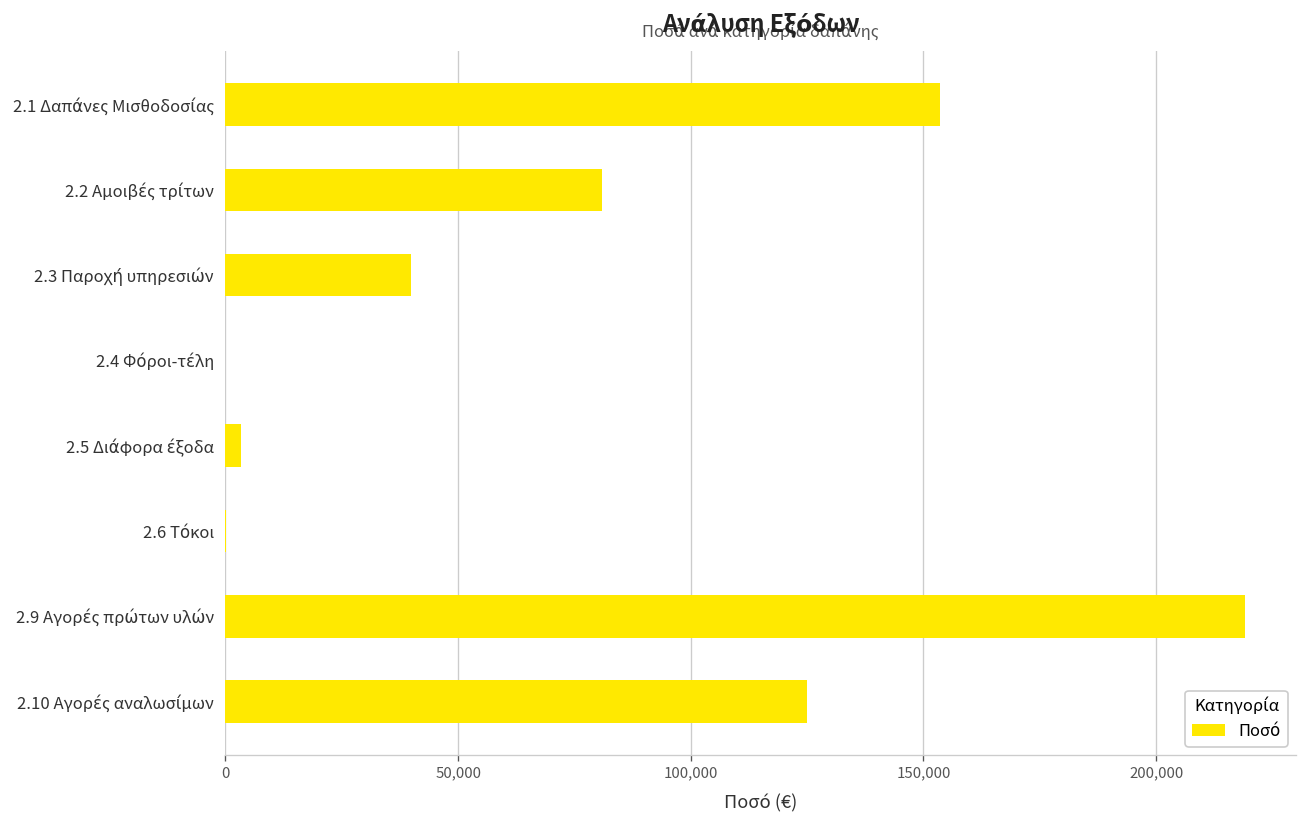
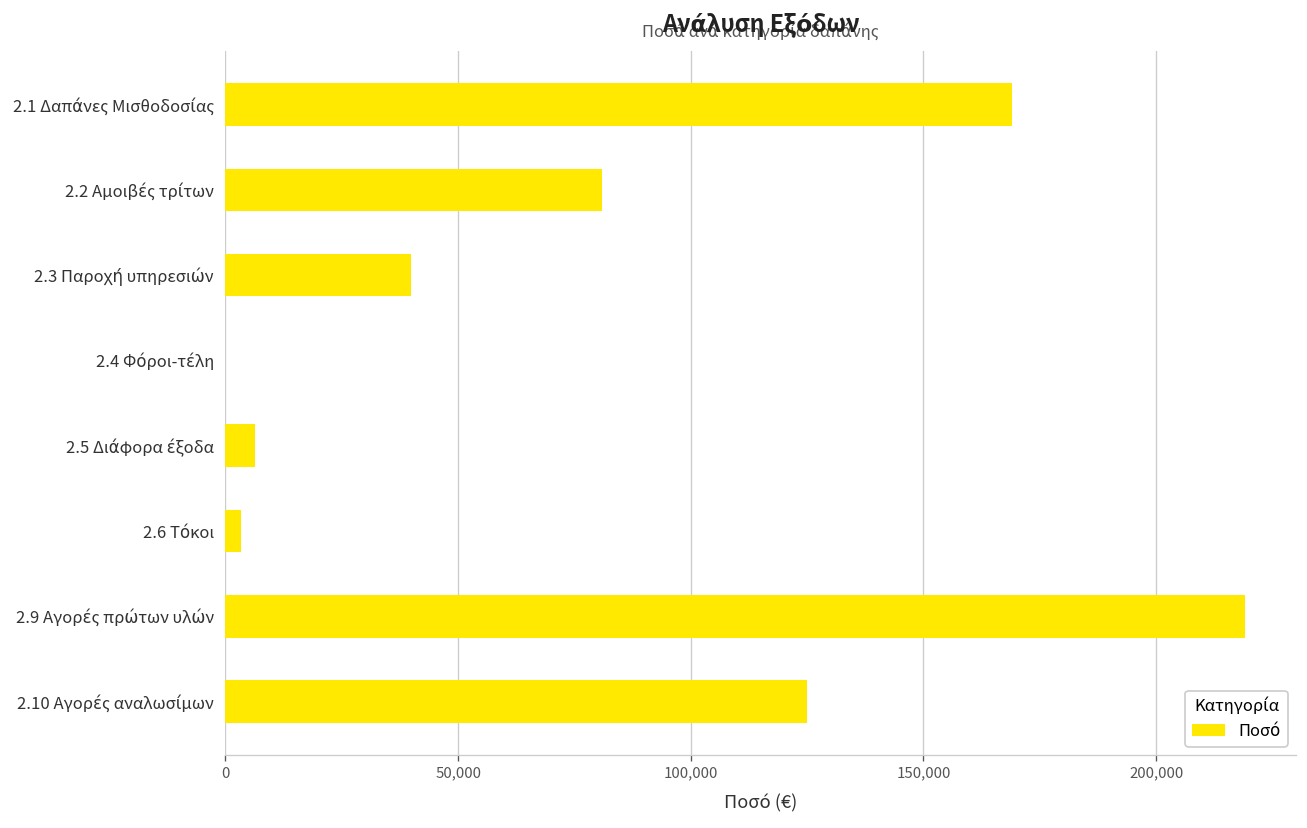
2.1 Δαπάνες Μισθοδοσίας: 153,000 -> 169,000
2.5 Διάφορα έξοδα: 3,000 -> 6,000
2.6 Τόκοι: 0 -> 3,000
